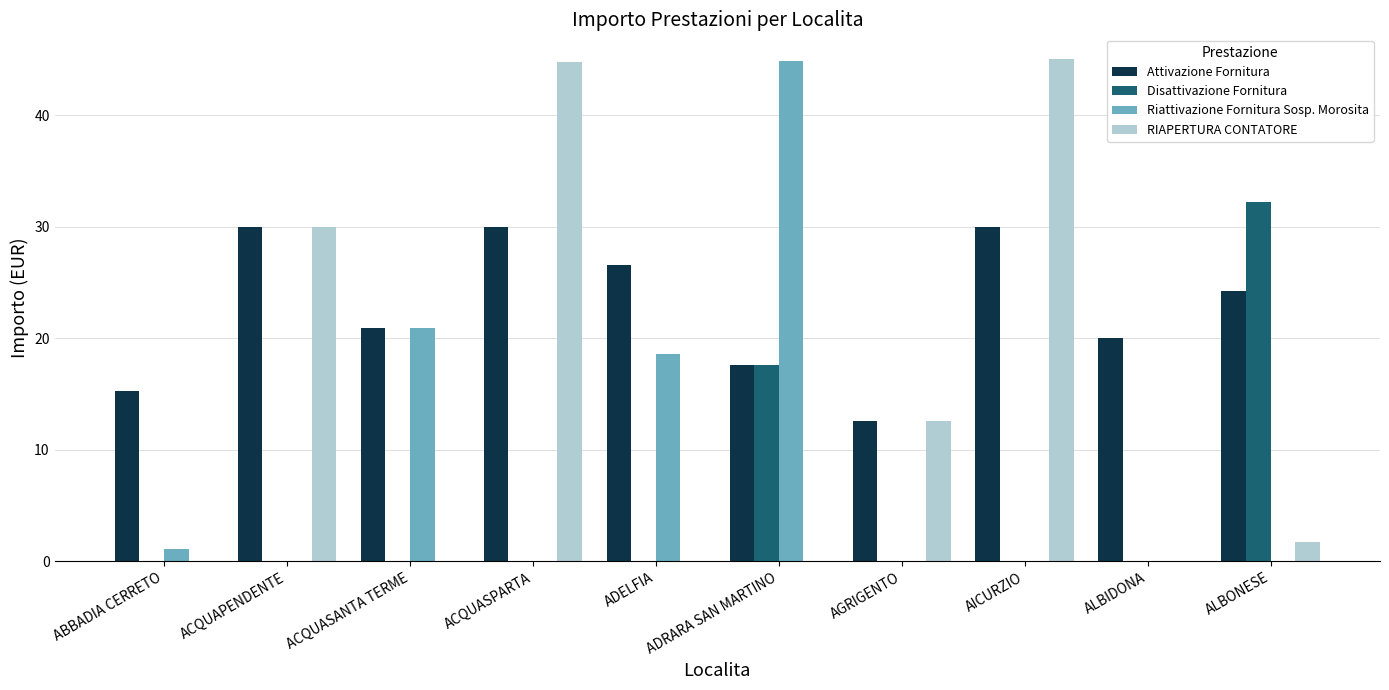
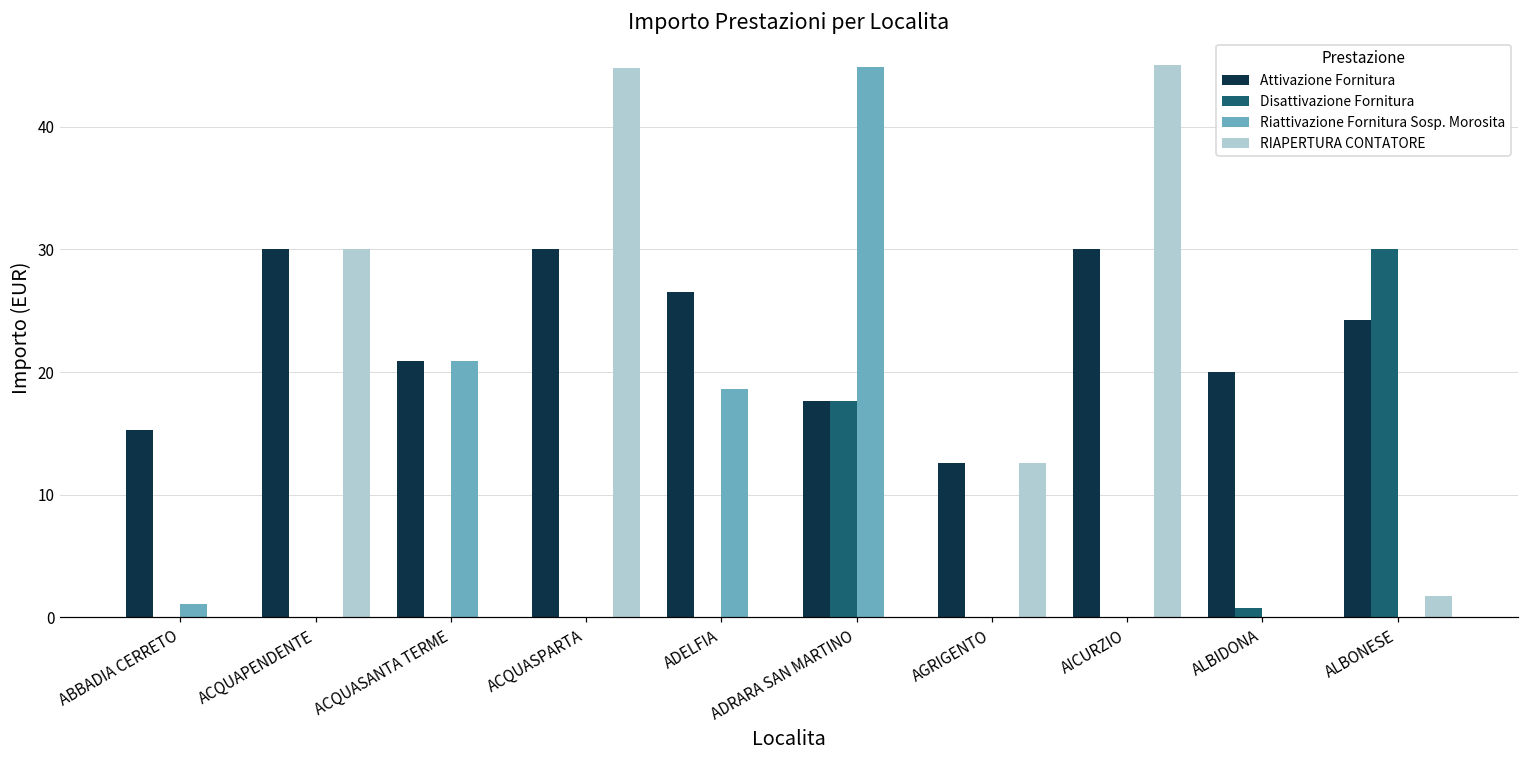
Disattivazione Fornitura, ALBIDONA: 0.0 -> 0.8
Disattivazione Fornitura, ALBONESE: 32.2 -> 30.0
